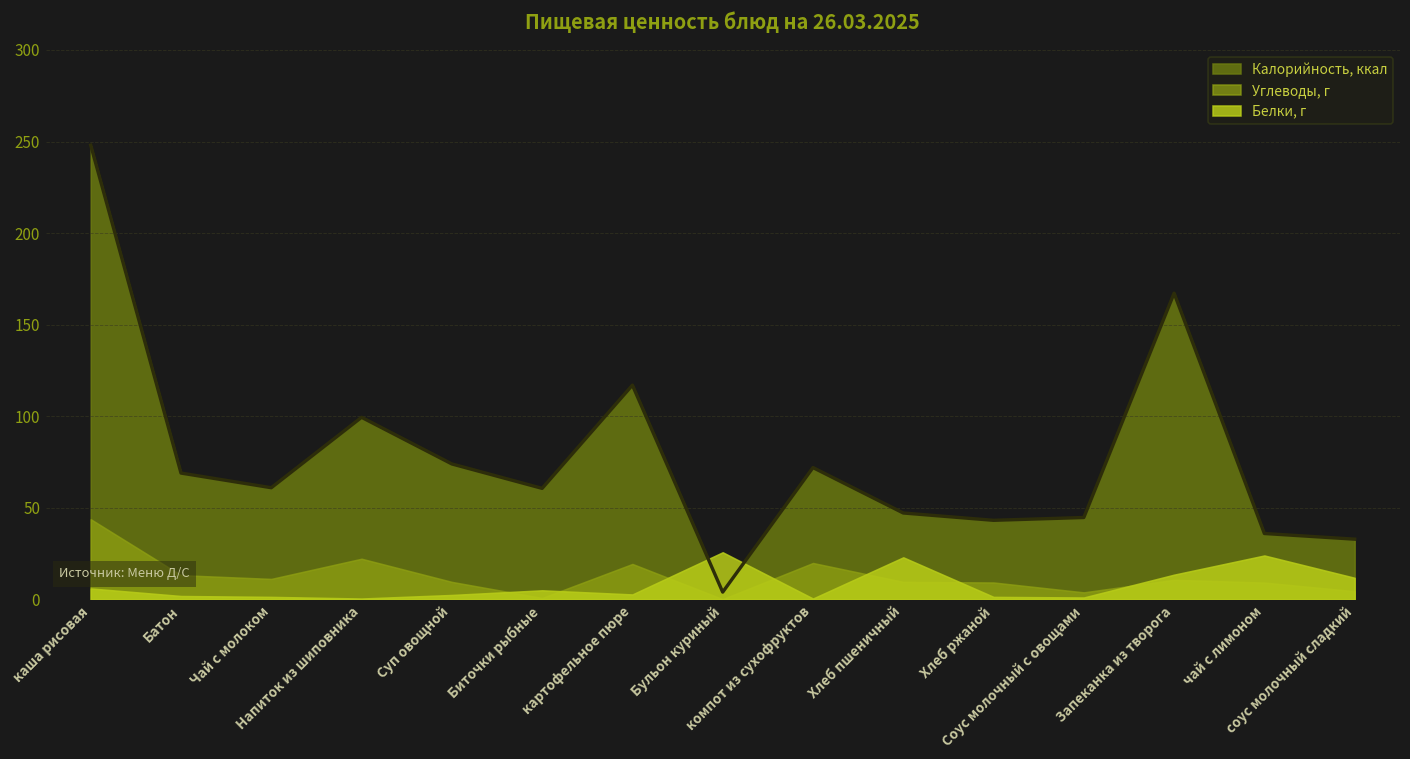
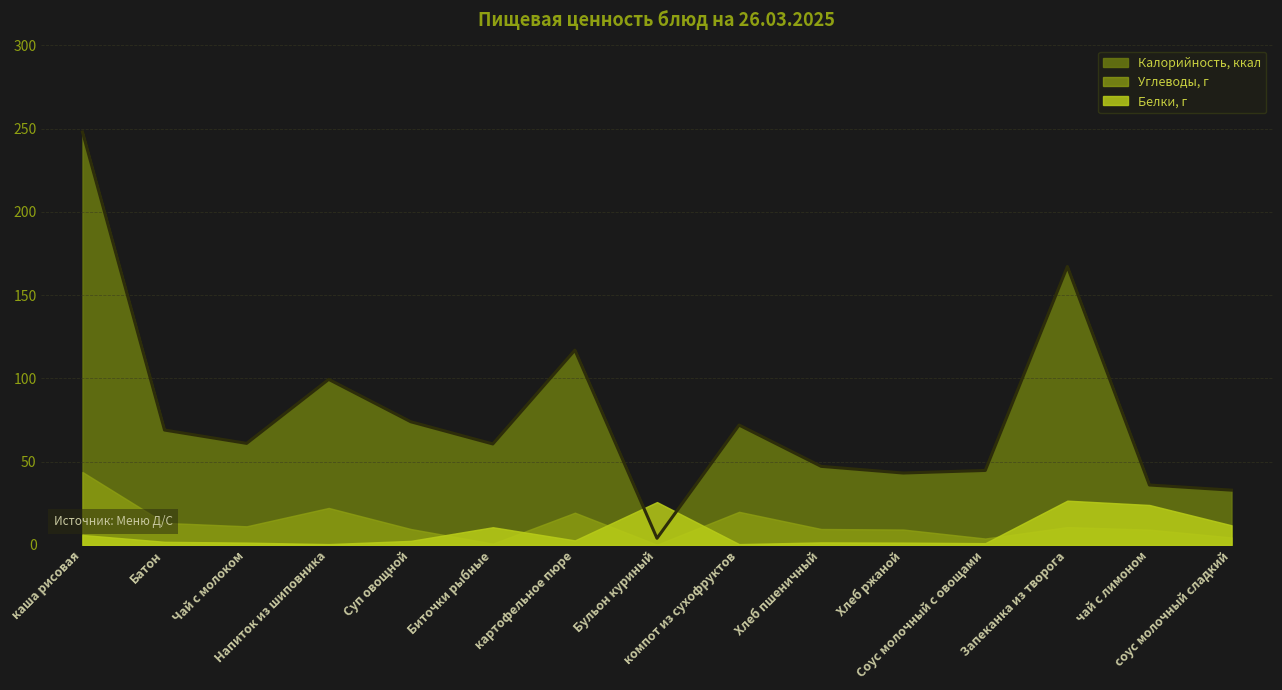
Белки, г, Биточки рыбные: 5 -> 11
Белки, г, Хлеб пшеничный: 23 -> 2
Белки, г, Запеканка из творога: 14 -> 27
